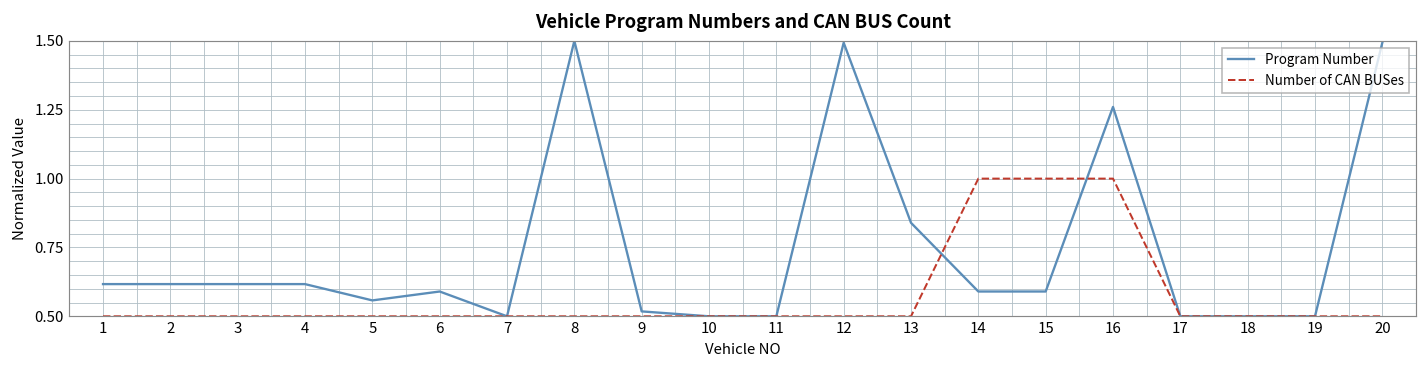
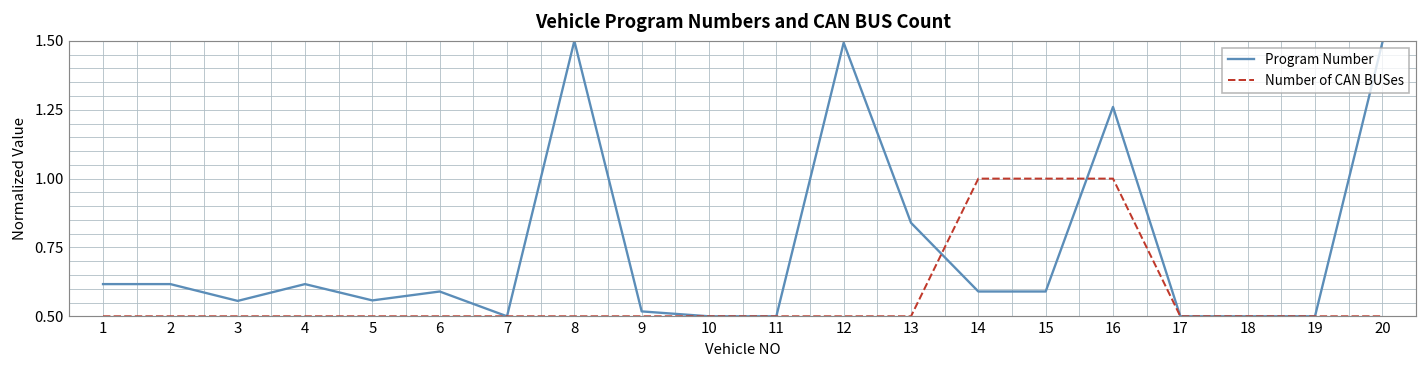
Program Number, 3: 0.62 -> 0.56
